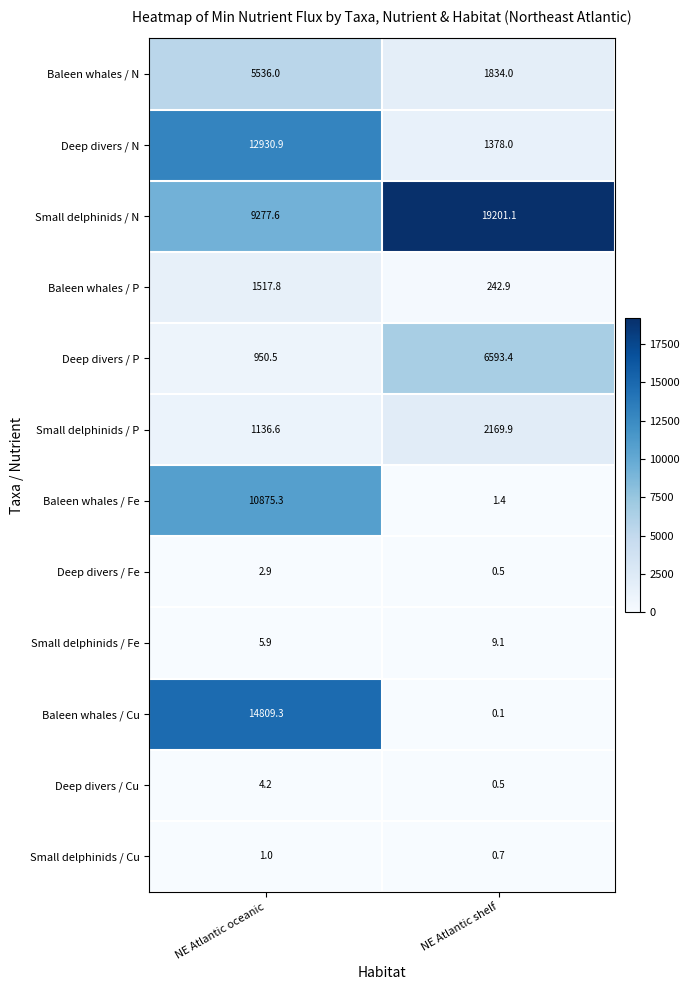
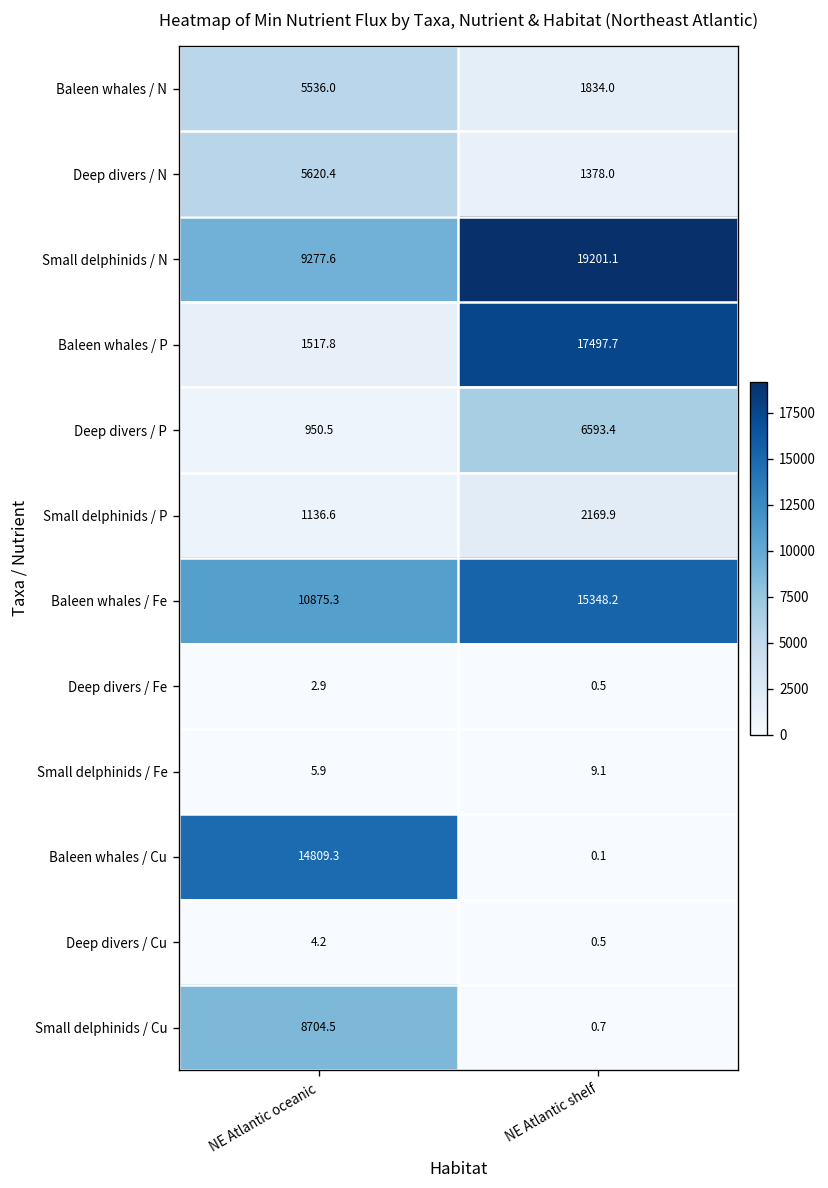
Deep divers / N, NE Atlantic oceanic: 12930.9 -> 5620.4
Baleen whales / P, NE Atlantic shelf: 242.9 -> 17497.7
Baleen whales / Fe, NE Atlantic shelf: 1.4 -> 15348.2
Small delphinids / Cu, NE Atlantic oceanic: 1.0 -> 8704.5
